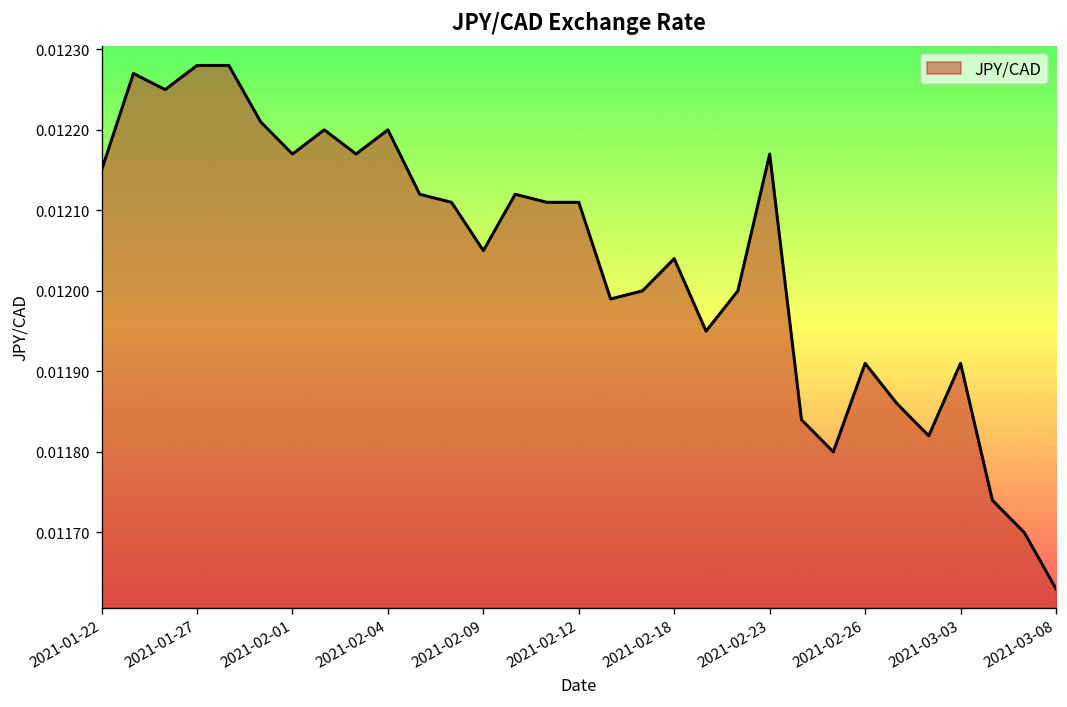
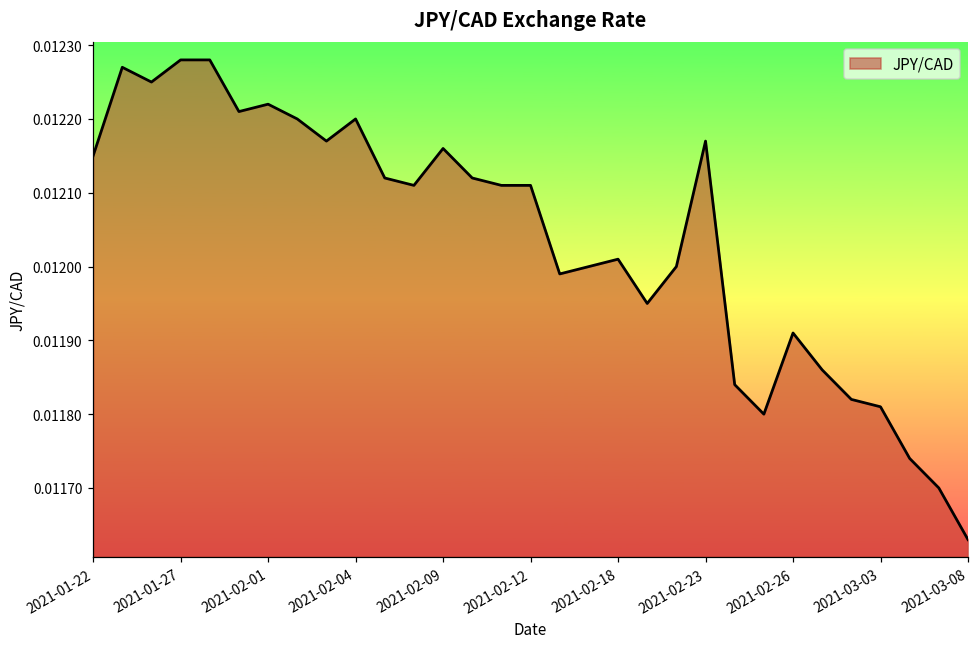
2021-02-01: 0.01217 -> 0.01222
2021-02-09: 0.01205 -> 0.01216
2021-02-18: 0.01204 -> 0.01201
2021-03-03: 0.01191 -> 0.01181
